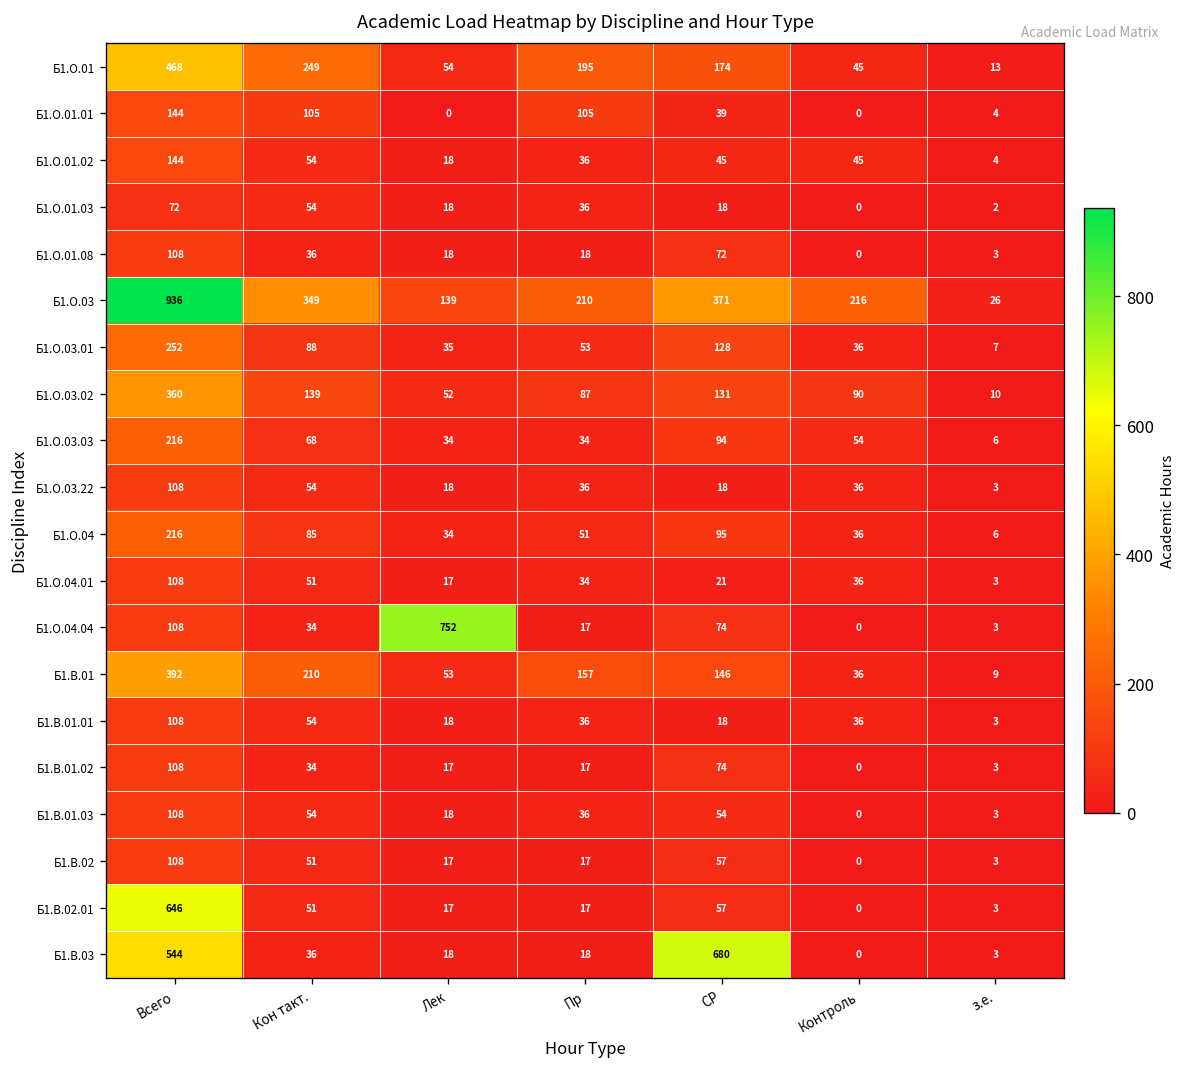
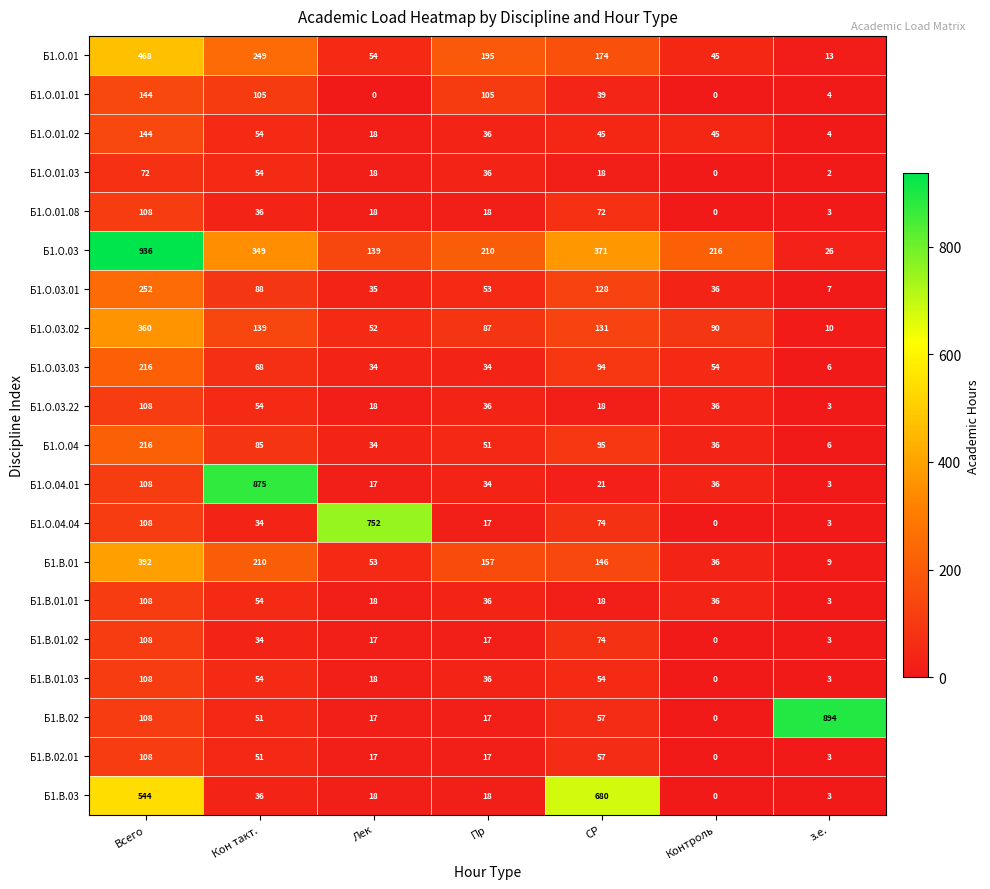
Б1.О.04.01, Кон такт.: 51 -> 875
Б1.В.02, з.е.: 3 -> 894
Б1.В.02.01, Всего: 646 -> 108
